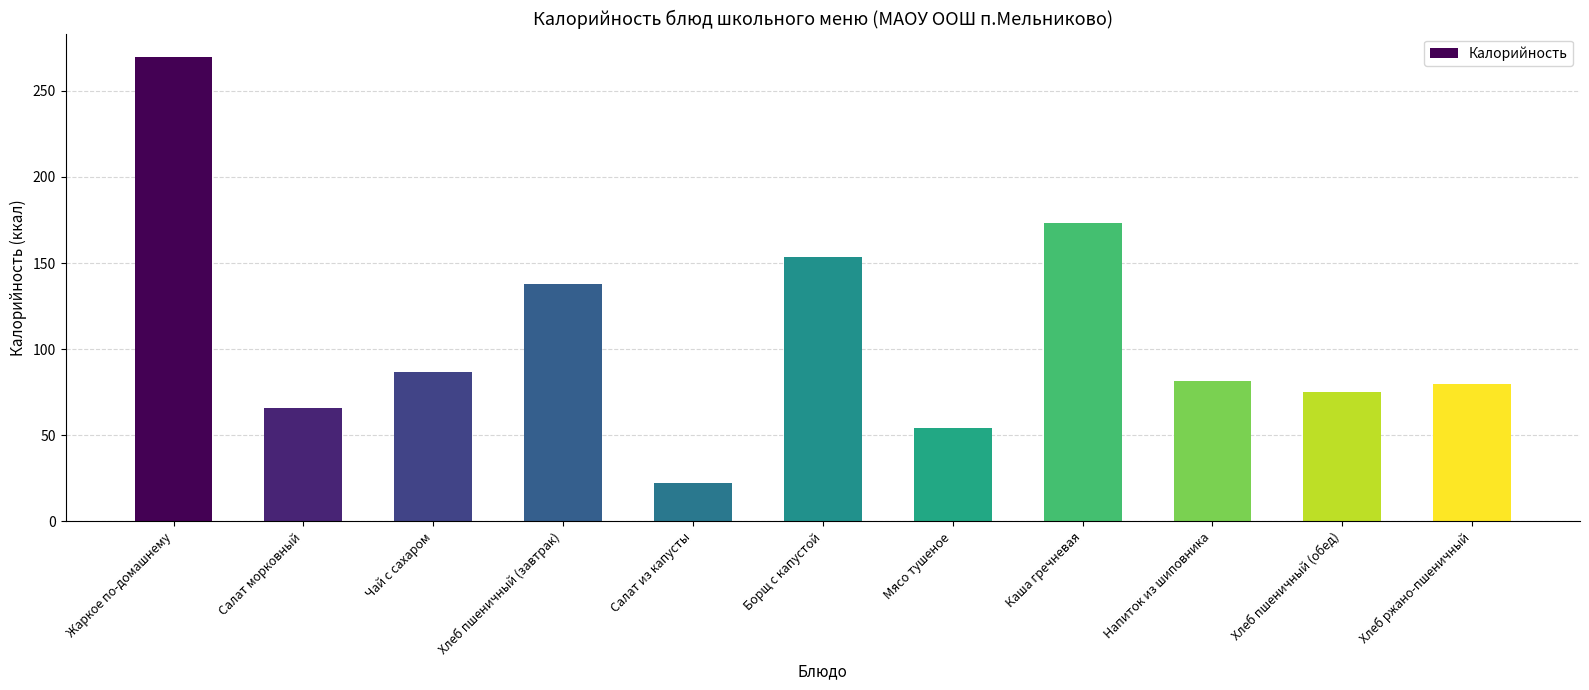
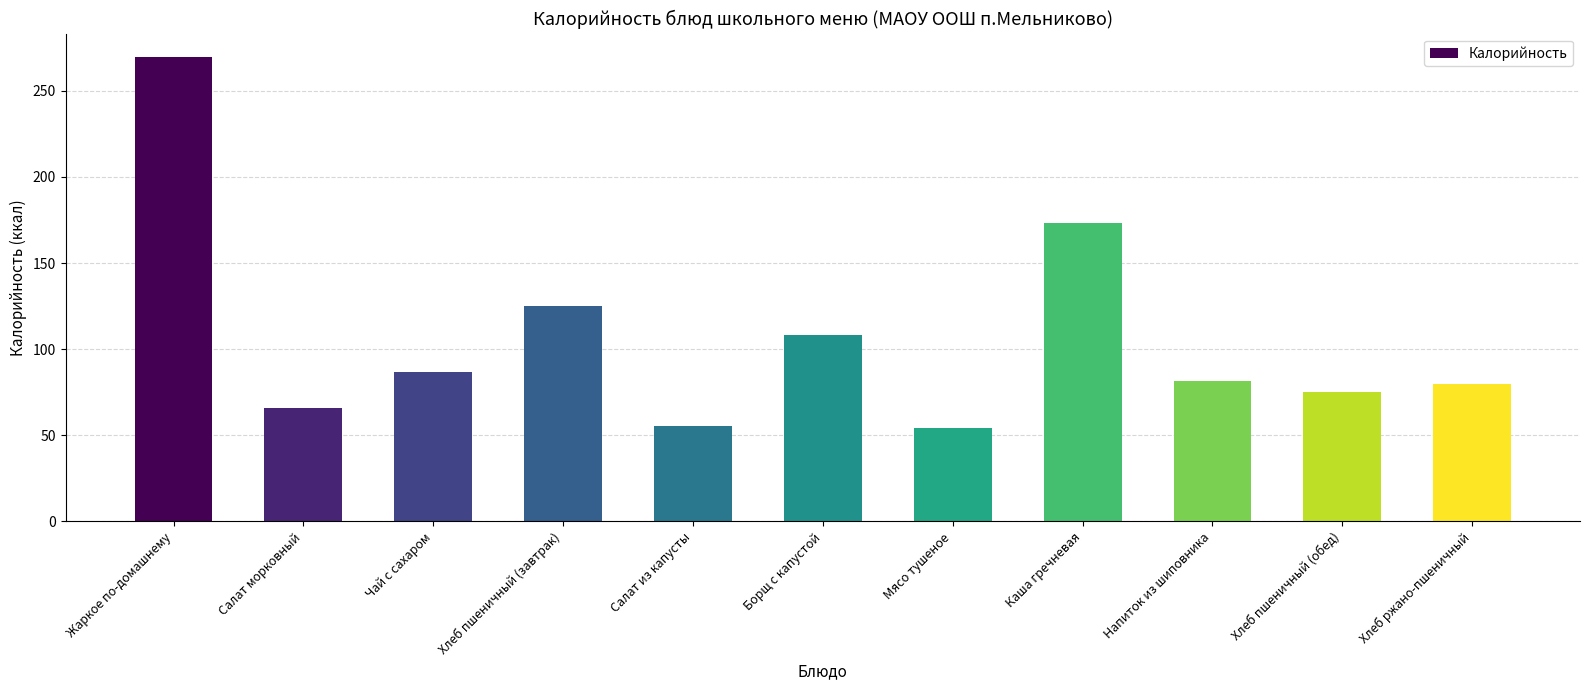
Хлеб пшеничный (завтрак): 138 -> 125
Салат из капусты: 22 -> 55
Борщ с капустой: 154 -> 109
